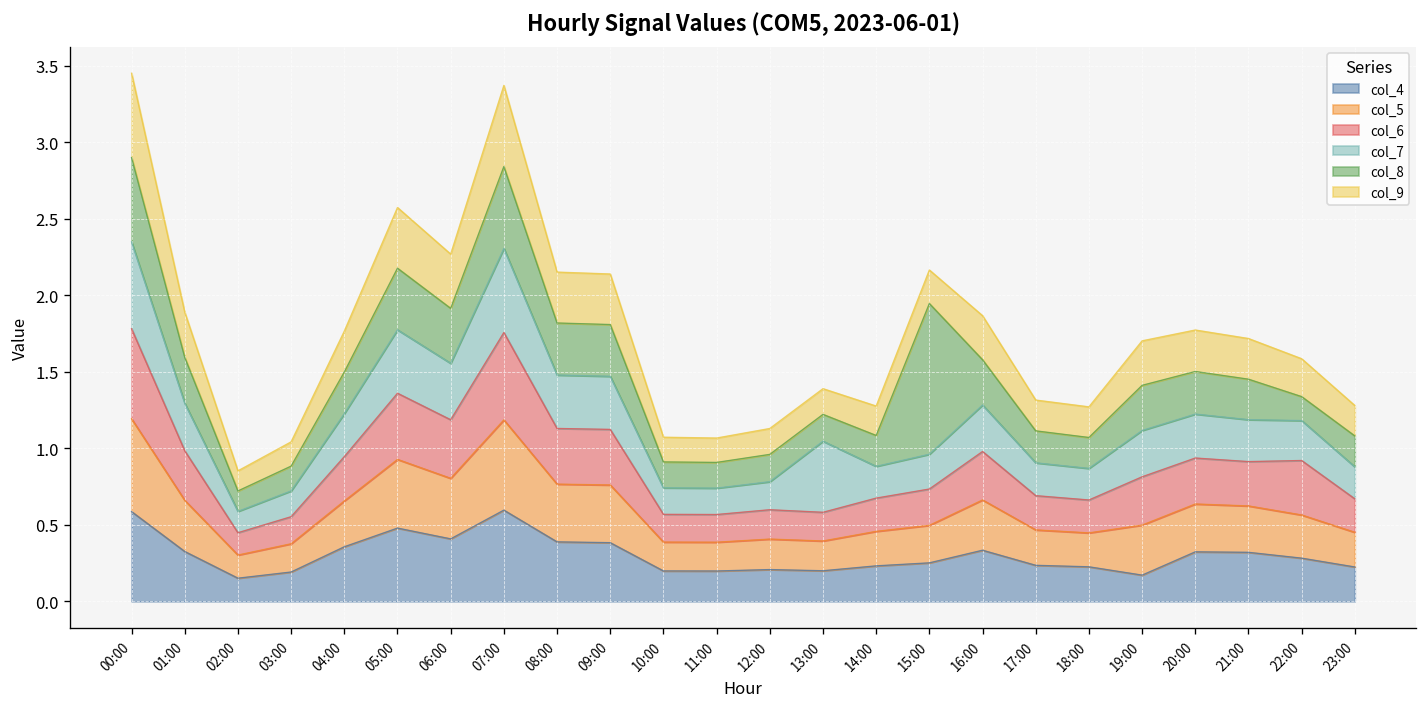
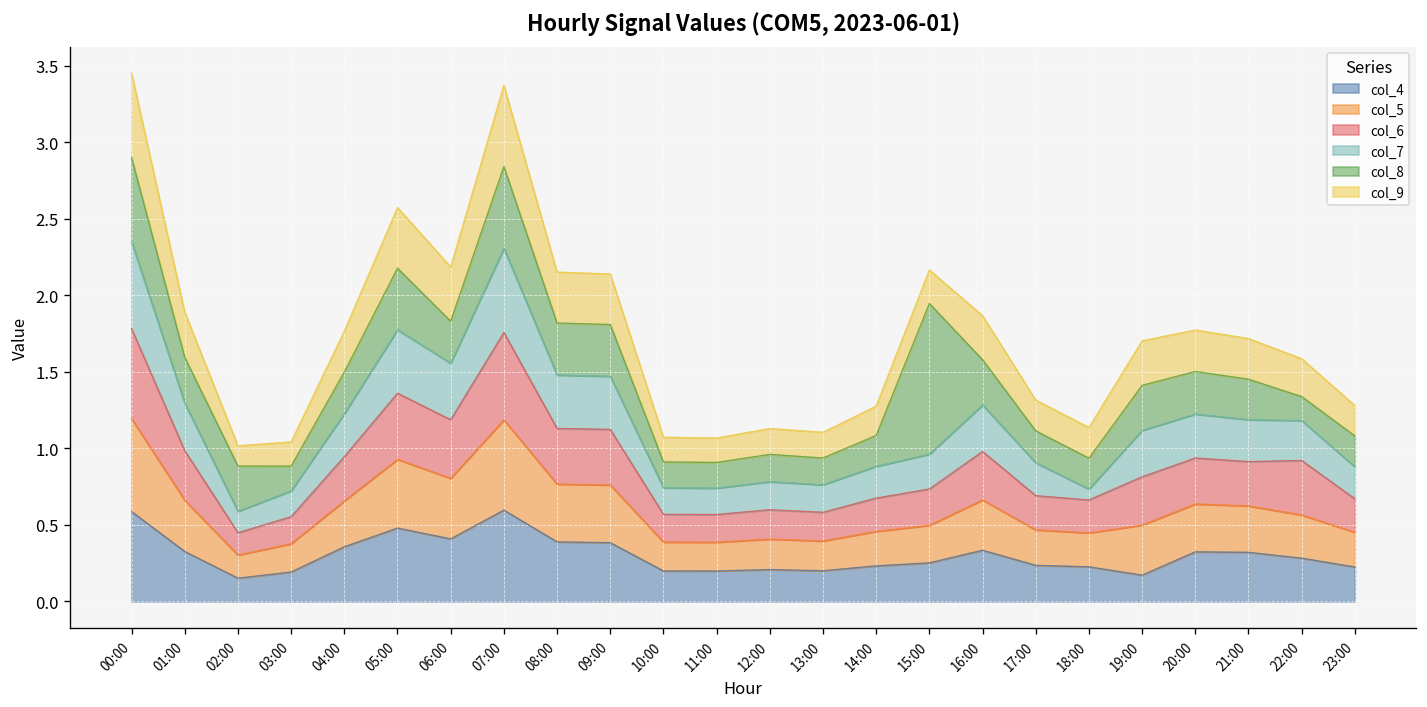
col_8, 02:00: 0.13 -> 0.30
col_8, 06:00: 0.36 -> 0.27
col_7, 13:00: 0.46 -> 0.18
col_7, 18:00: 0.21 -> 0.07
